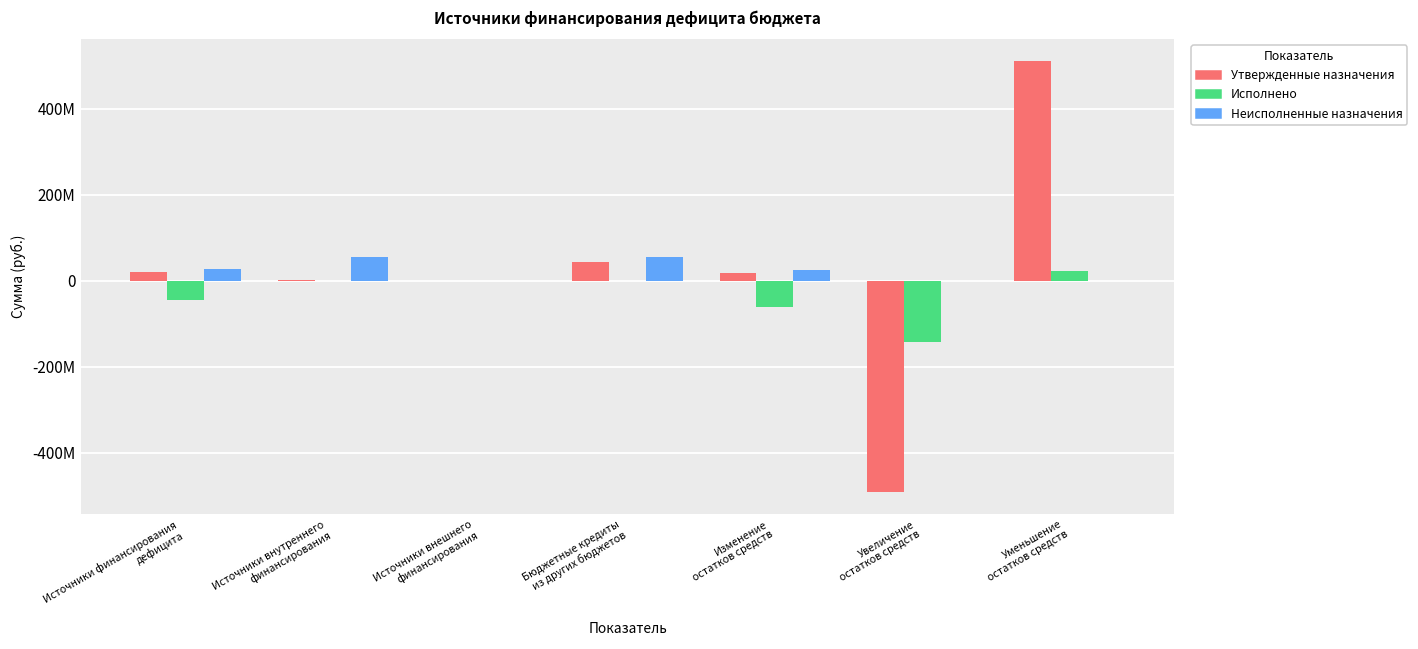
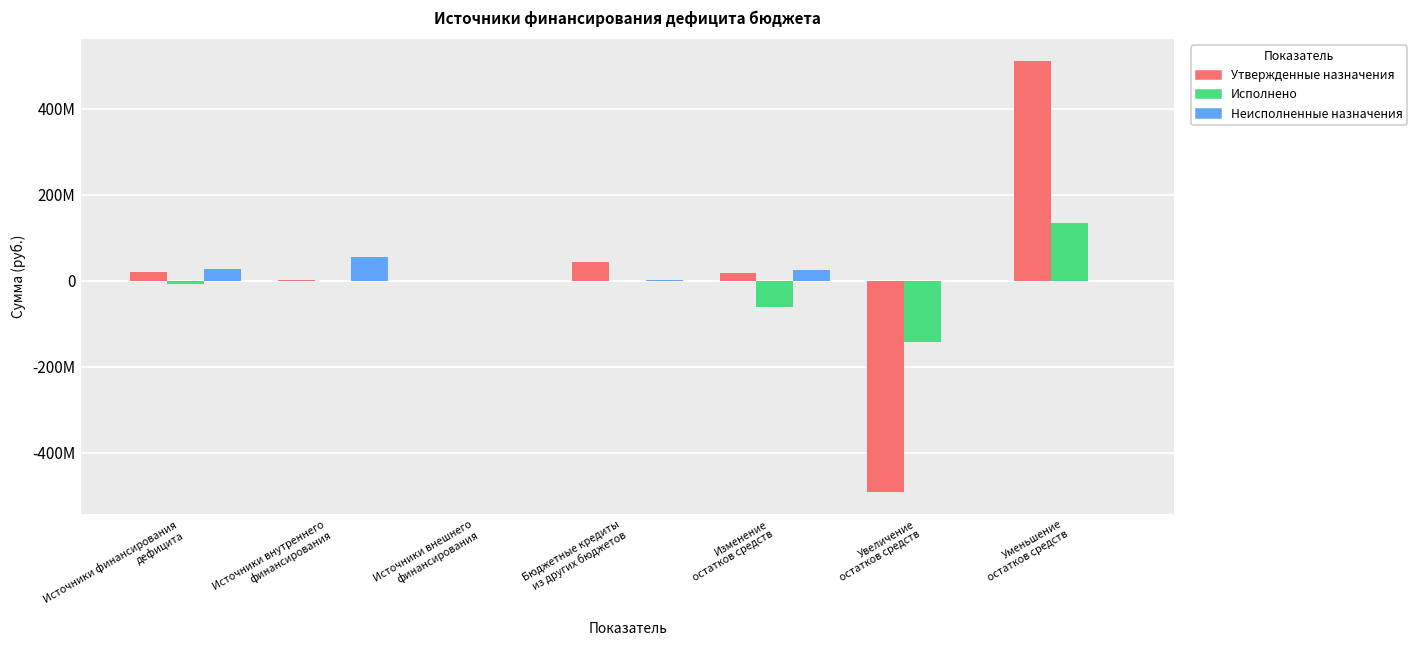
Исполнено, Источники финансирования дефицита: -50000000 -> -10000000
Неисполненные назначения, Бюджетные кредиты из других бюджетов: 60000000 -> 0
Исполнено, Уменьшение остатков средств: 20000000 -> 130000000
